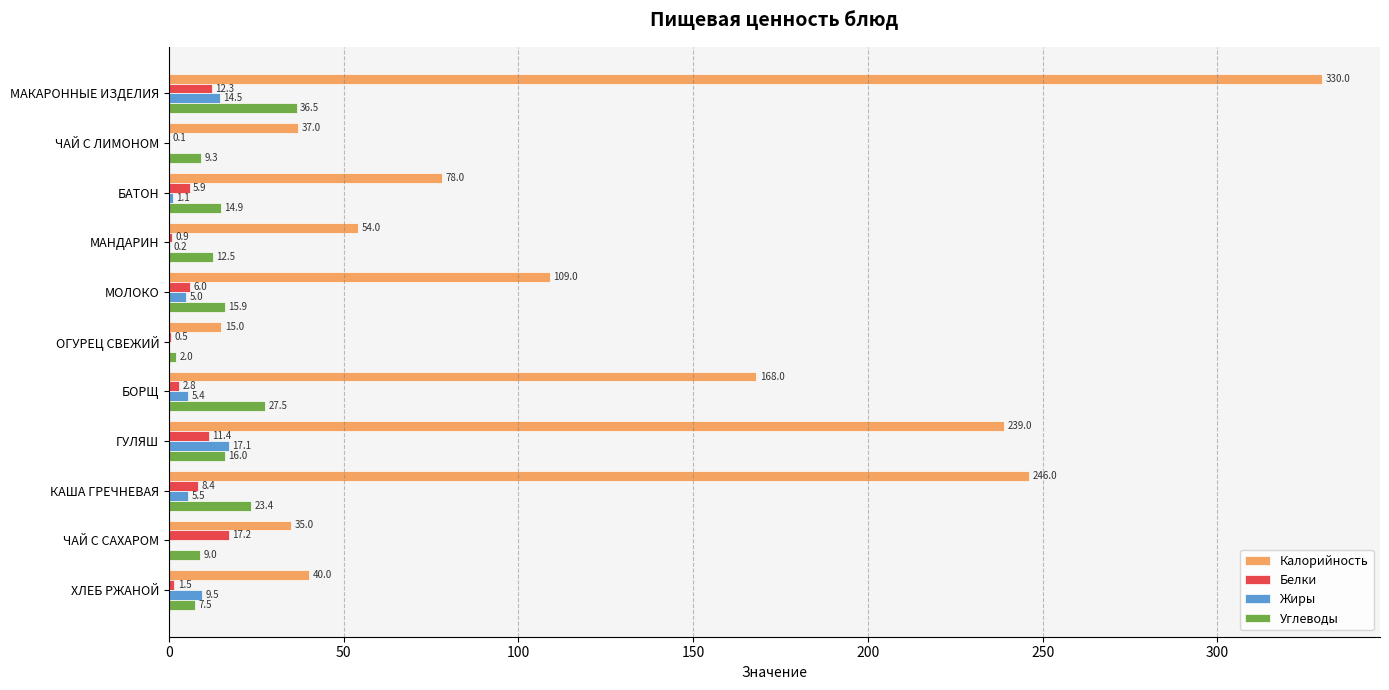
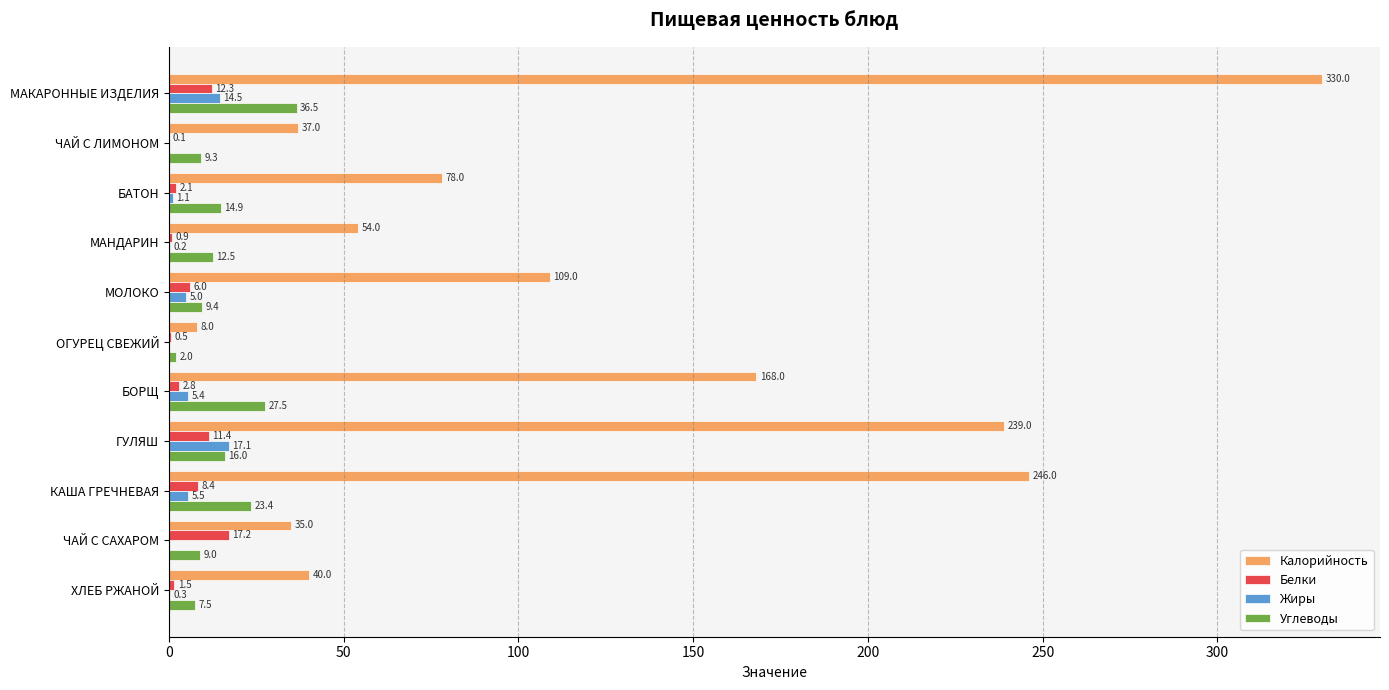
Белки, БАТОН: 5.9 -> 2.1
Углеводы, МОЛОКО: 15.9 -> 9.4
Калорийность, ОГУРЕЦ СВЕЖИЙ: 15.0 -> 8.0
Жиры, ХЛЕБ РЖАНОЙ: 9.5 -> 0.3
